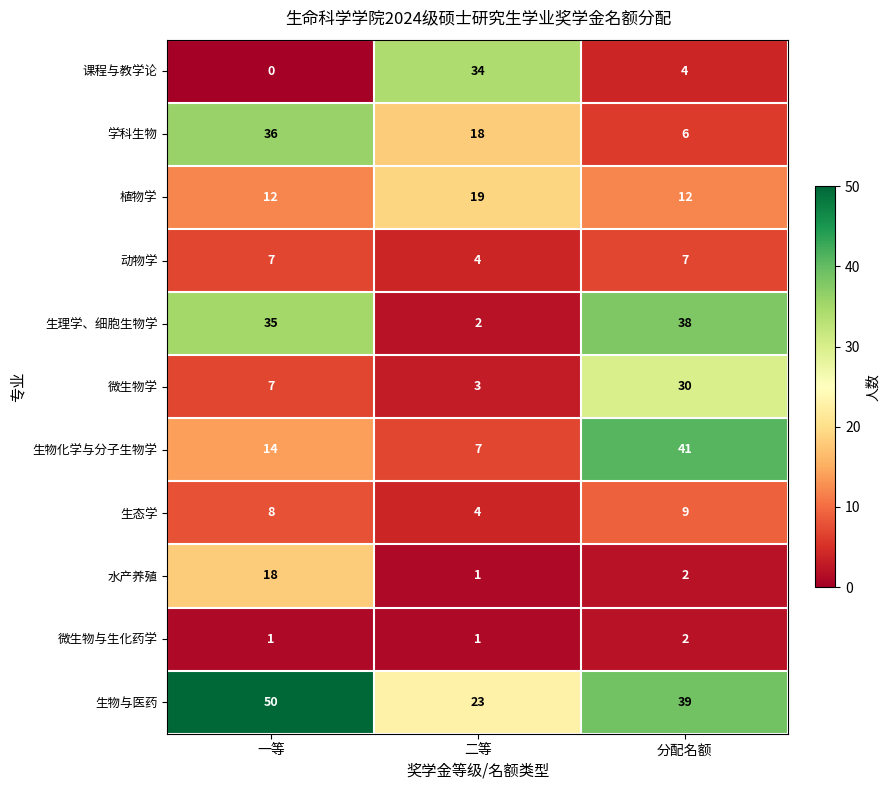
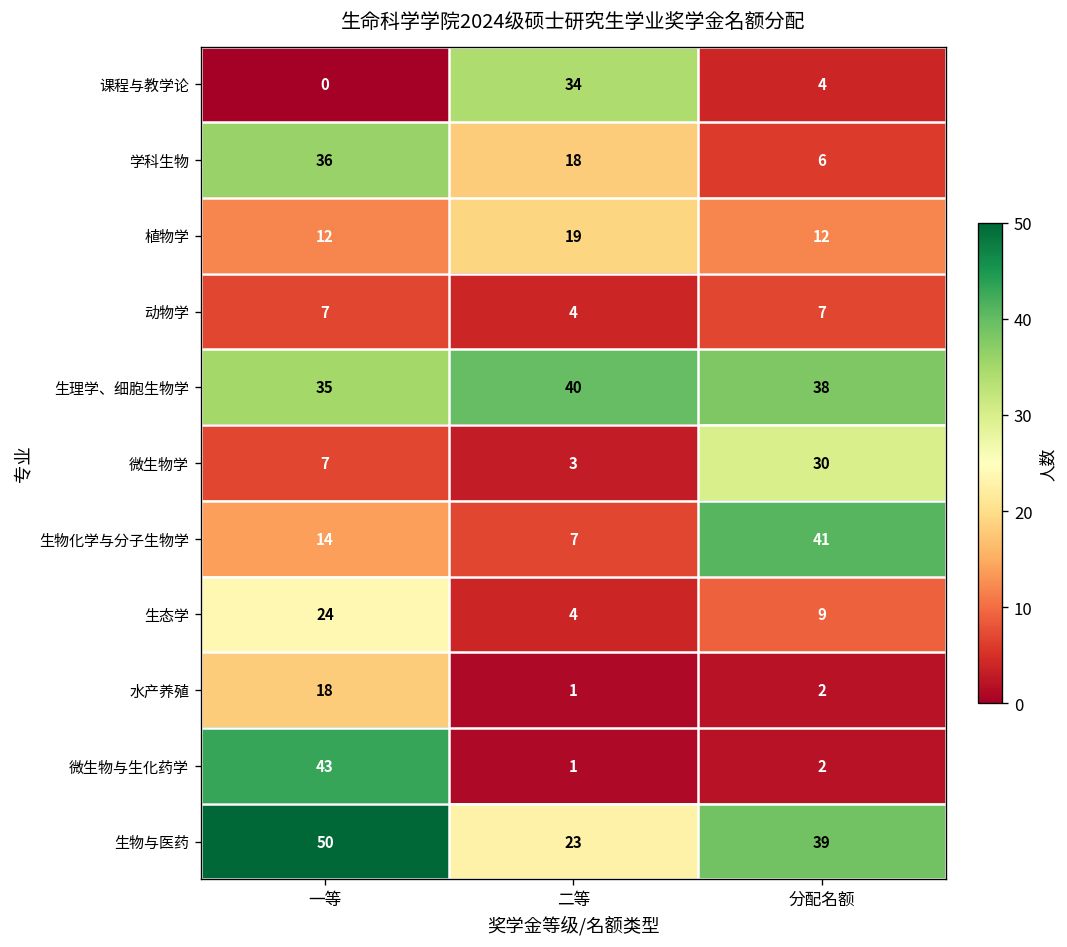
生理学、细胞生物学, 二等: 2 -> 40
生态学, 一等: 8 -> 24
微生物与生化药学, 一等: 1 -> 43
